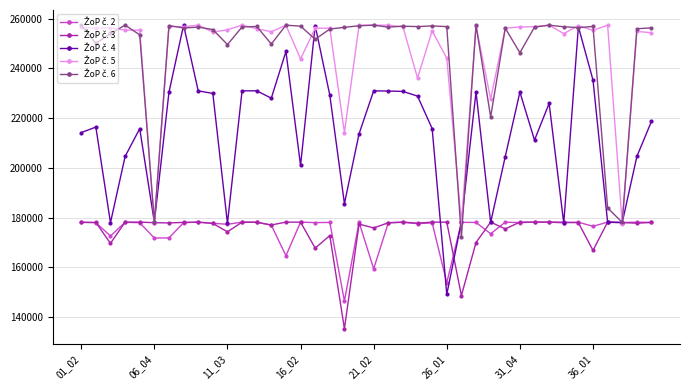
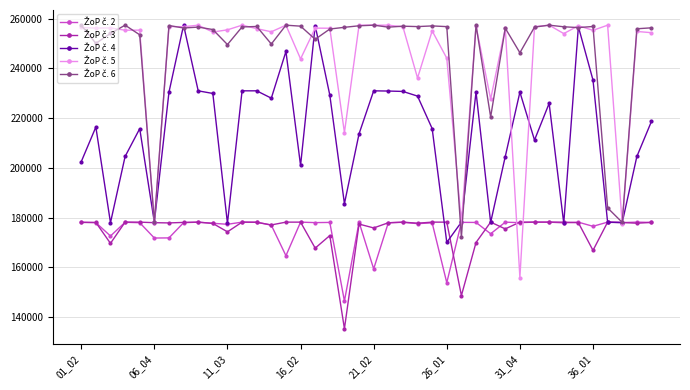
ŽoP č. 4, 01_02: 214000 -> 202000
ŽoP č. 4, 26_01: 149000 -> 170000
ŽoP č. 5, 31_04: 257000 -> 156000
